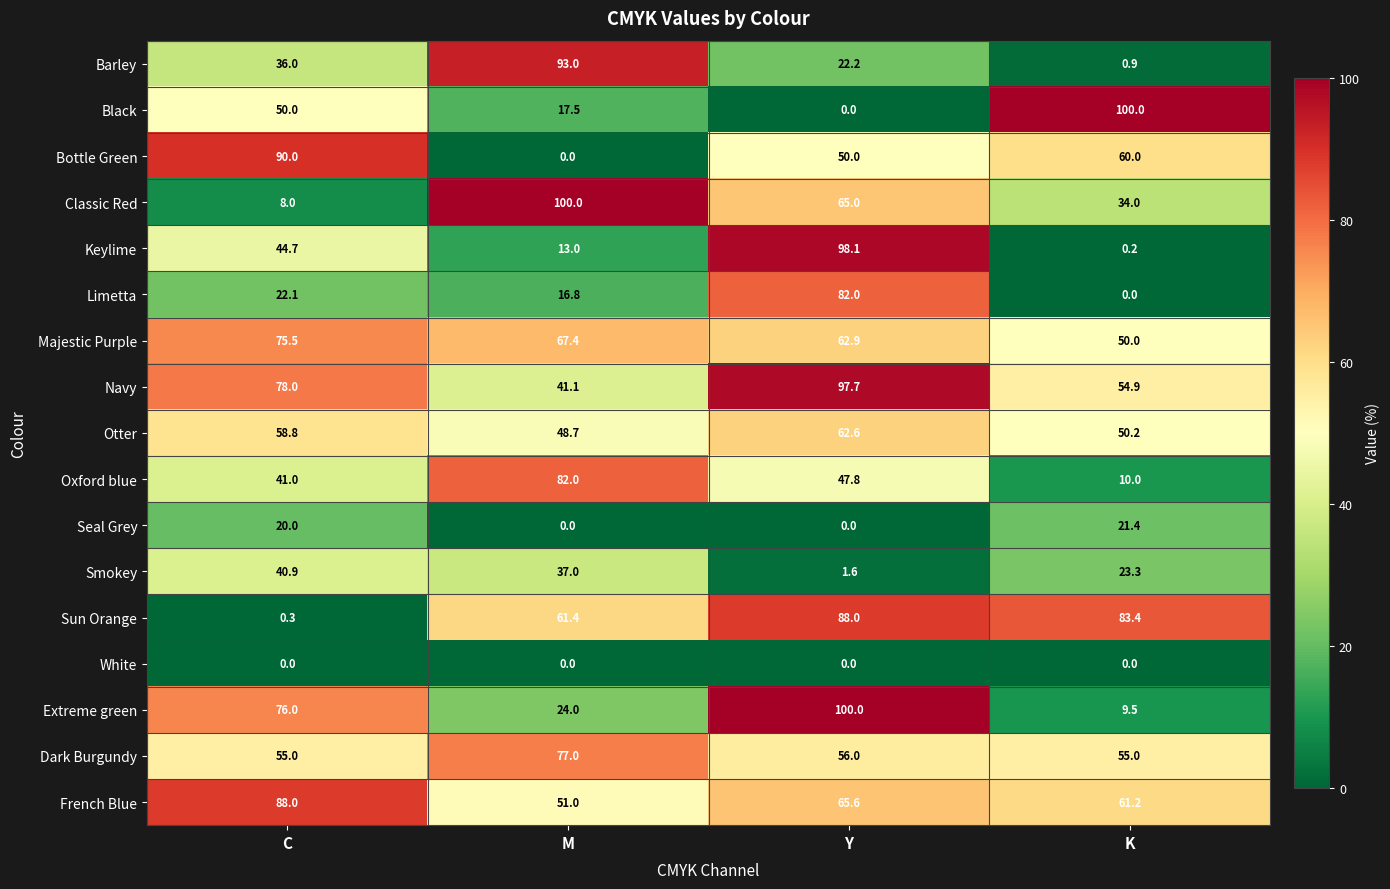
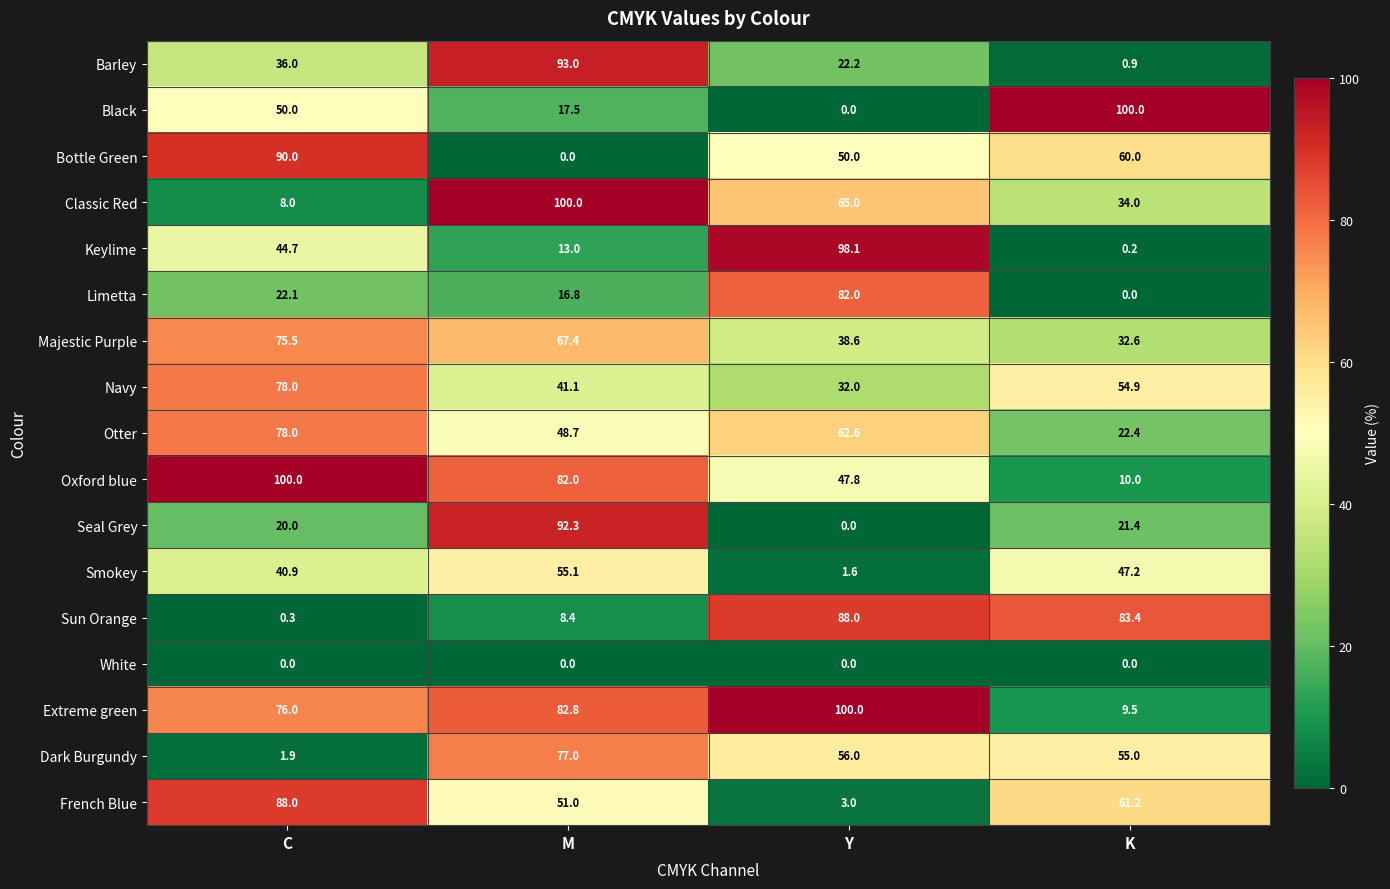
Majestic Purple, Y: 62.9 -> 38.6
Majestic Purple, K: 50.0 -> 32.6
Navy, Y: 97.7 -> 32.0
Otter, C: 58.8 -> 78.0
Otter, K: 50.2 -> 22.4
Oxford blue, C: 41.0 -> 100.0
Seal Grey, M: 0.0 -> 92.3
Smokey, M: 37.0 -> 55.1
Smokey, K: 23.3 -> 47.2
Sun Orange, M: 61.4 -> 8.4
Extreme green, M: 24.0 -> 82.8
Dark Burgundy, C: 55.0 -> 1.9
French Blue, Y: 65.6 -> 3.0
